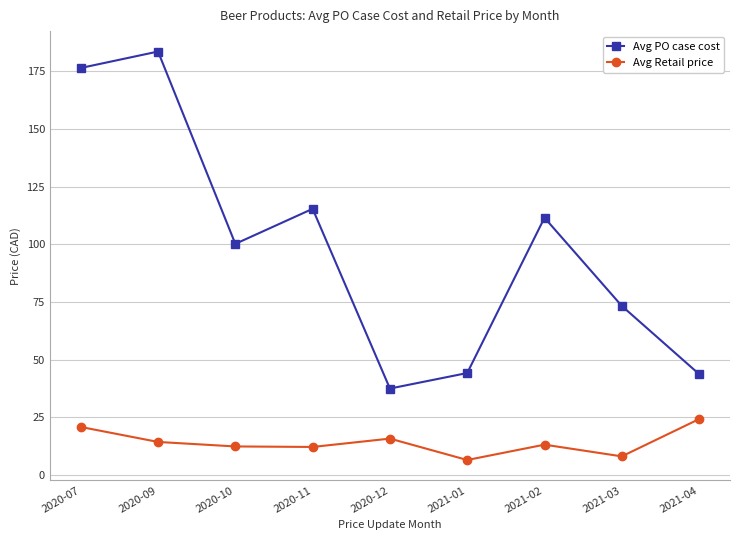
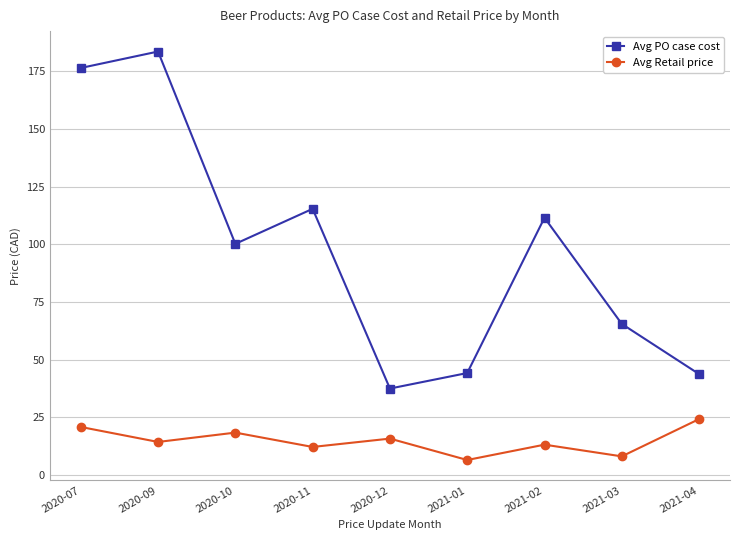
Avg Retail price, 2020-10: 12 -> 18
Avg PO case cost, 2021-03: 73 -> 66
